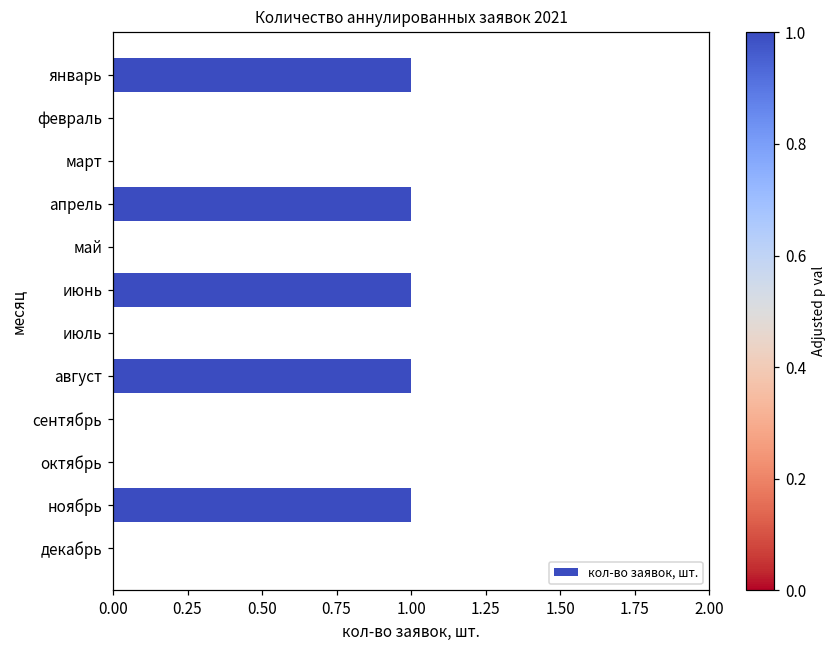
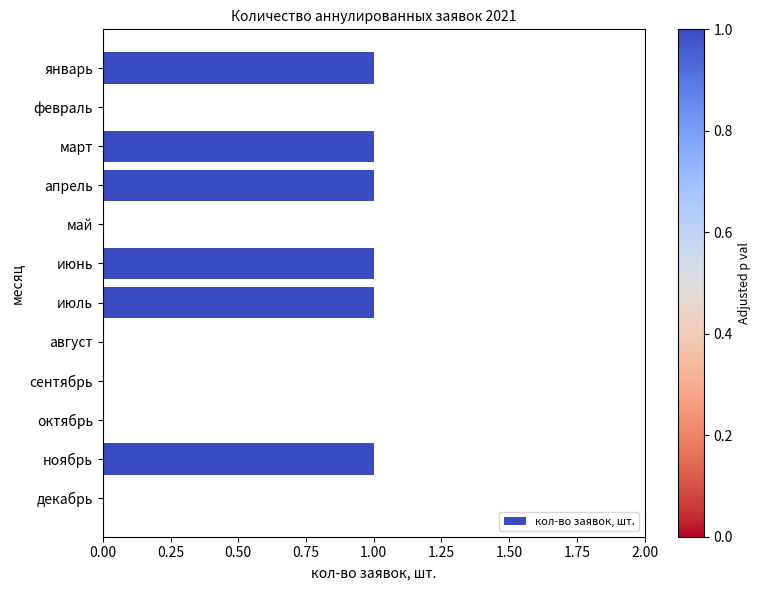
март: 0 -> 1
июль: 0 -> 1
август: 1 -> 0
